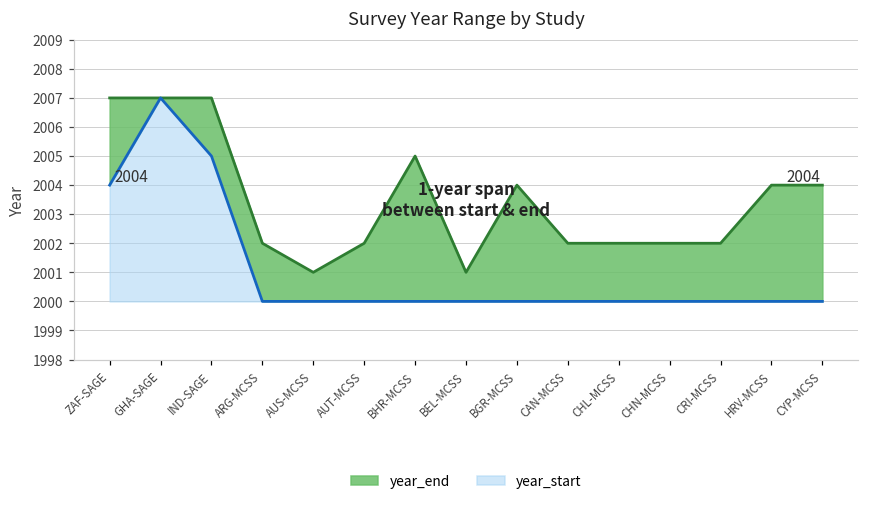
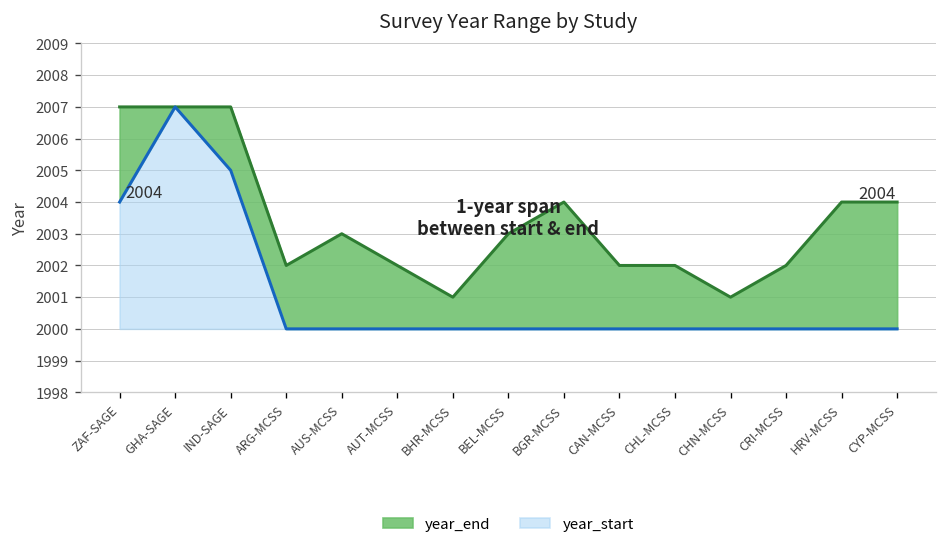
year_end, AUS-MCSS: 2001 -> 2003
year_end, BHR-MCSS: 2005 -> 2001
year_end, BEL-MCSS: 2001 -> 2003
year_end, CHN-MCSS: 2002 -> 2001
